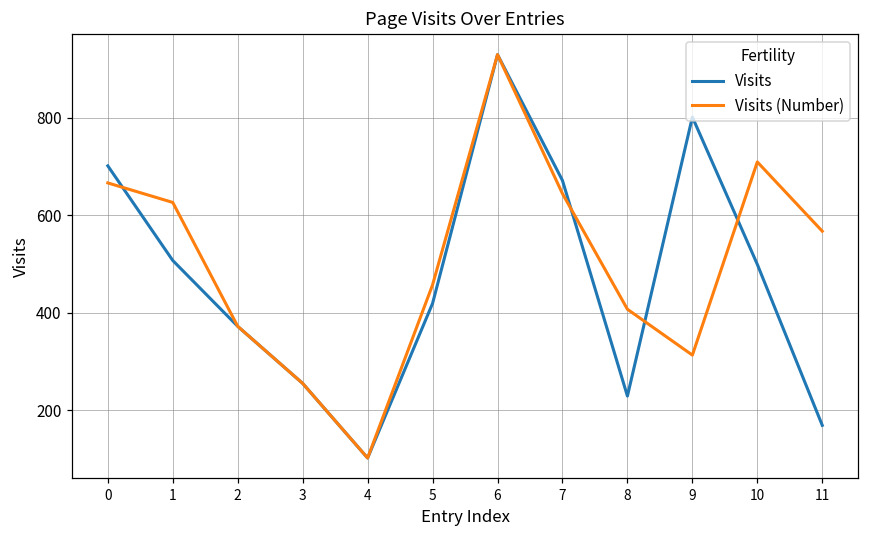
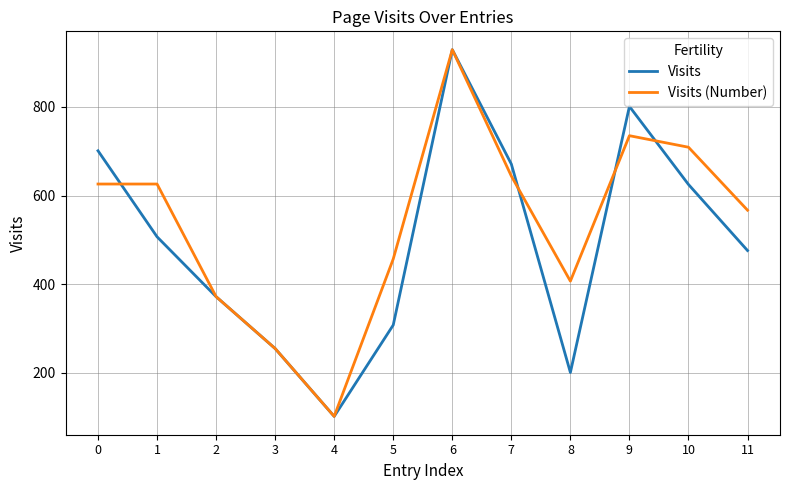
Visits (Number), 0: 670 -> 630
Visits, 5: 420 -> 310
Visits, 8: 230 -> 200
Visits (Number), 9: 310 -> 740
Visits, 10: 500 -> 630
Visits, 11: 170 -> 480
